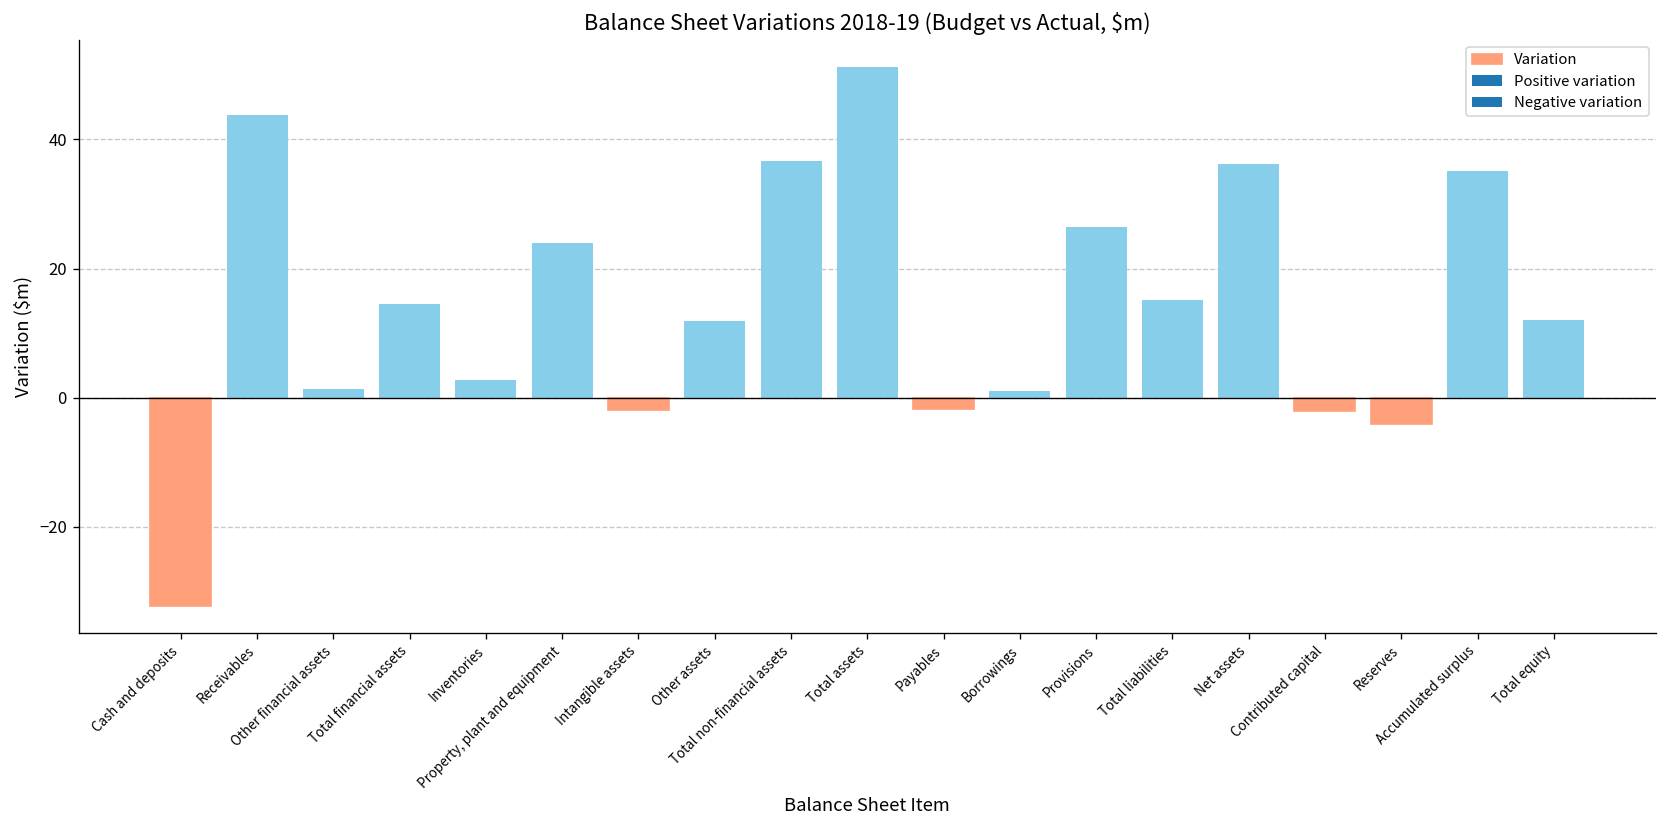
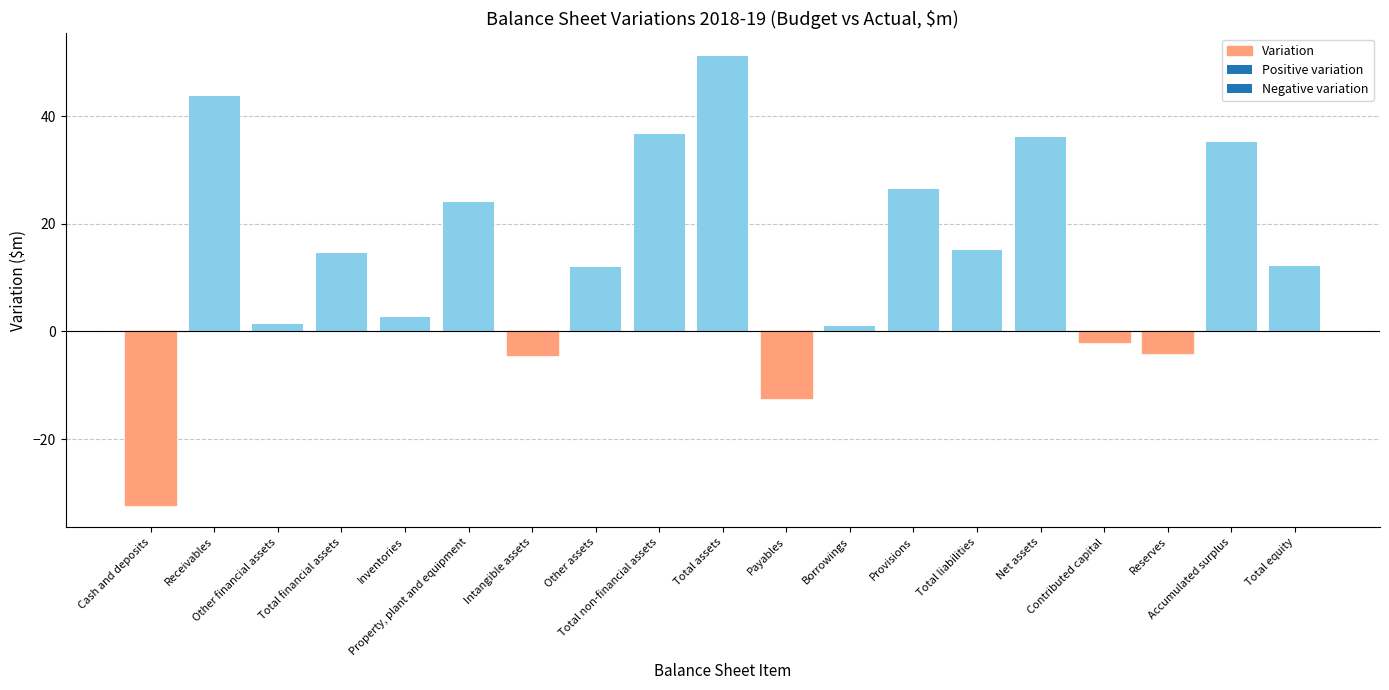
Intangible assets: -2 -> -4
Payables: -2 -> -12
